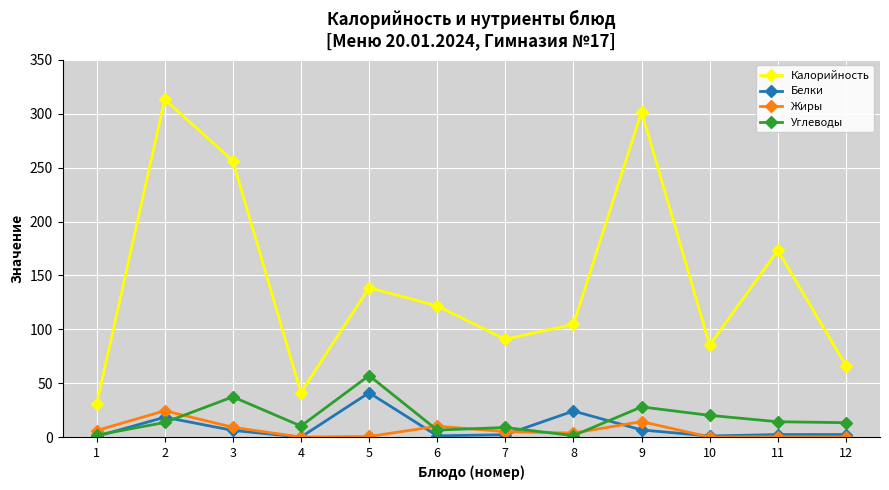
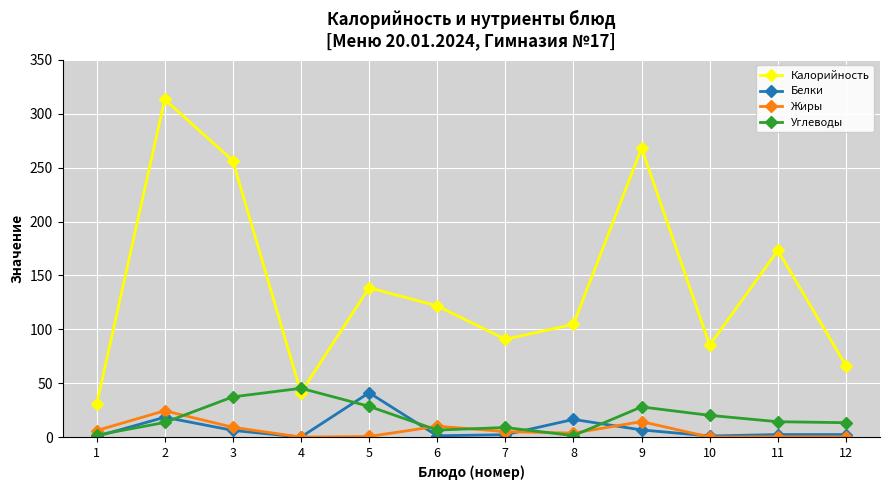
Углеводы, 4: 10 -> 45
Углеводы, 5: 57 -> 29
Белки, 8: 24 -> 16
Калорийность, 9: 302 -> 268
